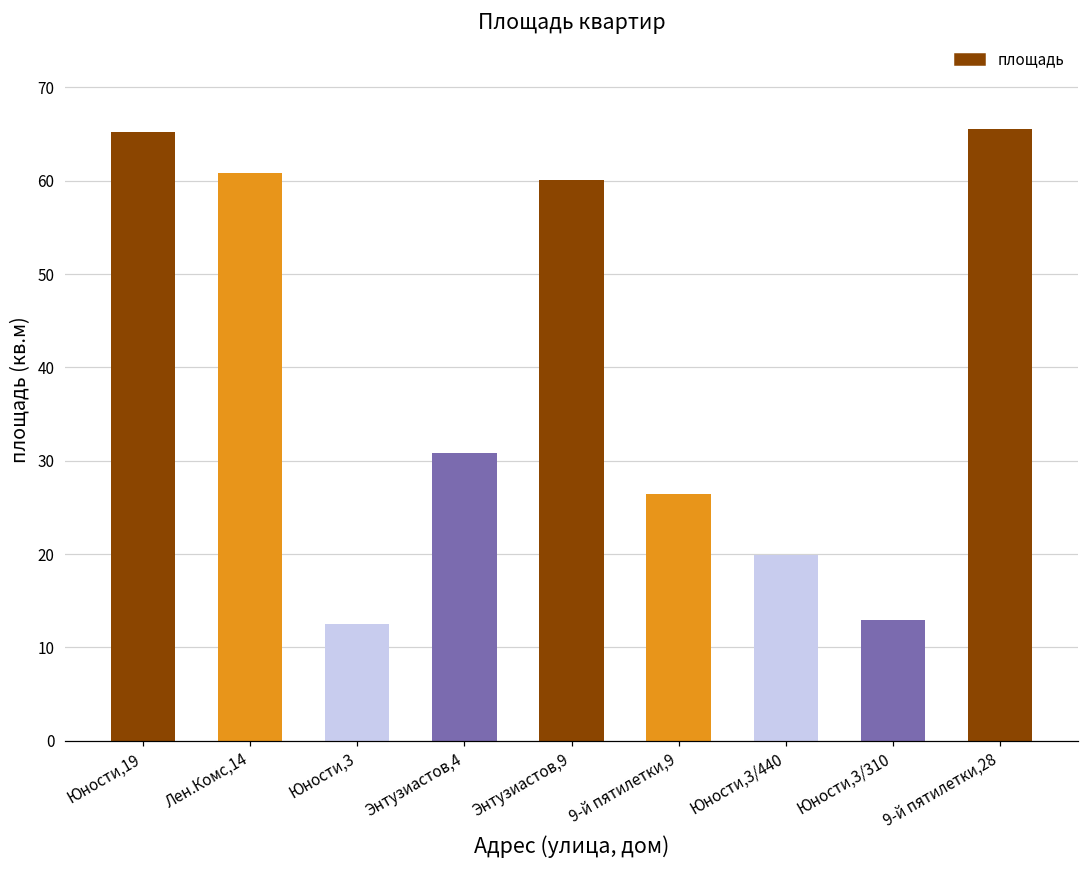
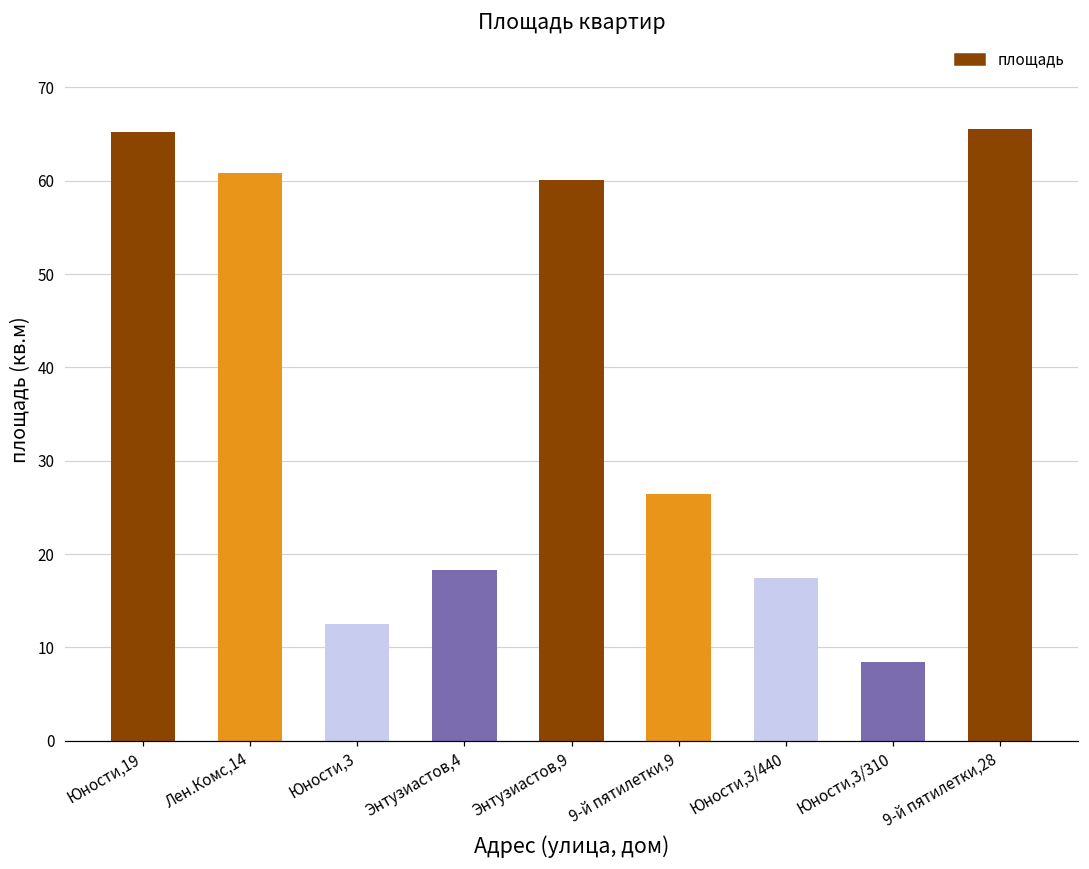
Энтузиастов,4: 31 -> 18
Юности,3/440: 20 -> 17
Юности,3/310: 13 -> 8
